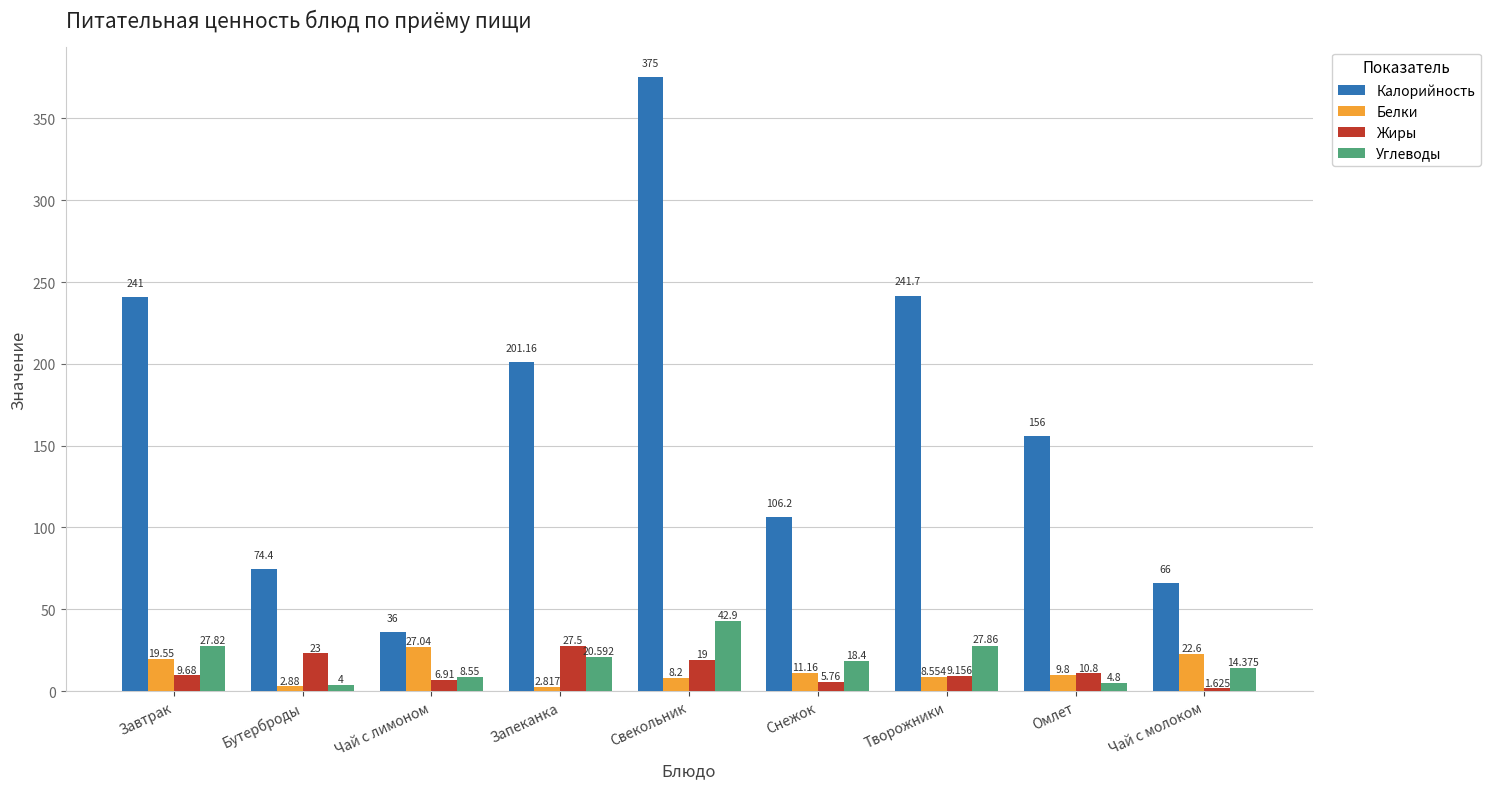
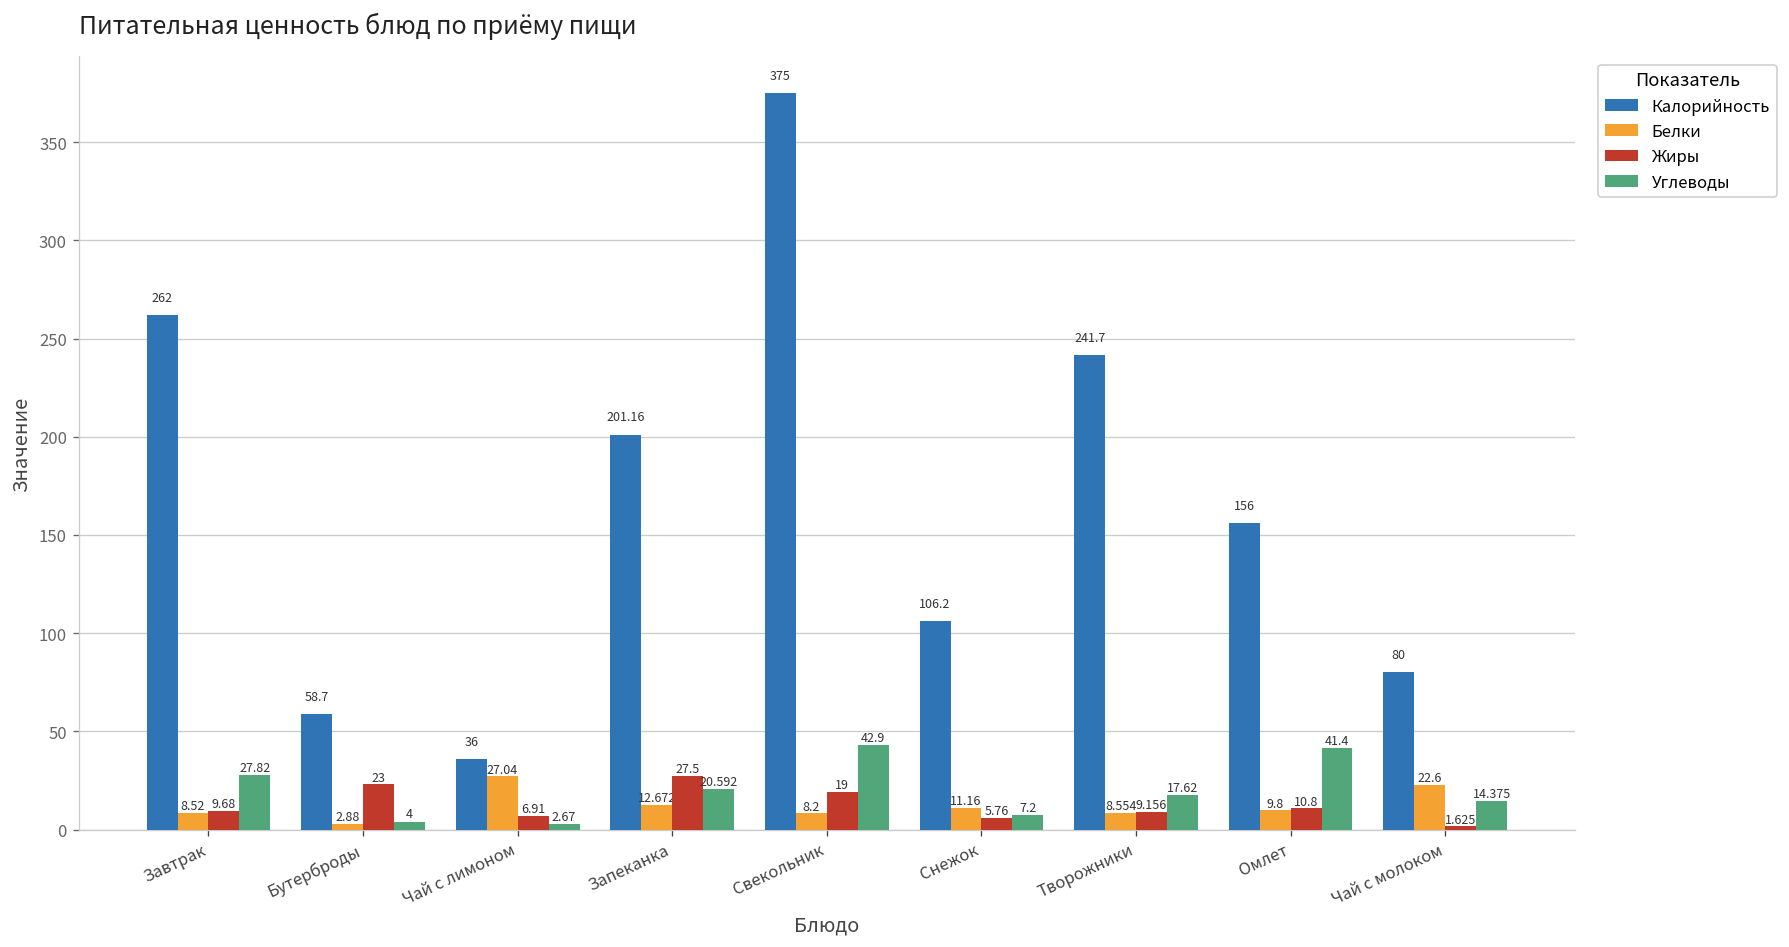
Калорийность, Завтрак: 241 -> 262
Белки, Завтрак: 19.55 -> 8.52
Калорийность, Бутерброды: 74.4 -> 58.7
Углеводы, Чай с лимоном: 8.55 -> 2.67
Белки, Запеканка: 2.817 -> 12.672
Углеводы, Снежок: 18.4 -> 7.2
Углеводы, Творожники: 27.86 -> 17.62
Углеводы, Омлет: 4.8 -> 41.4
Калорийность, Чай с молоком: 66 -> 80
